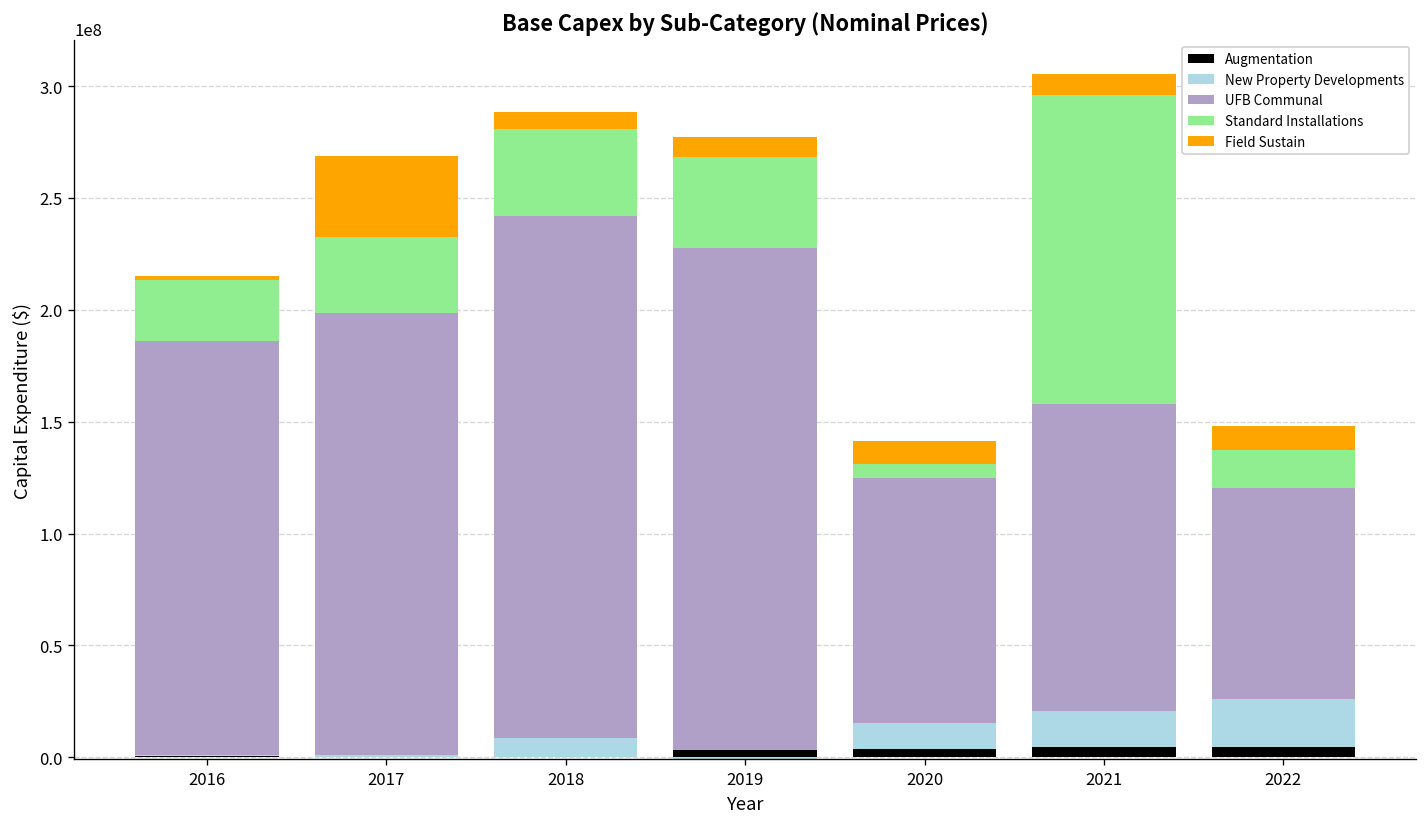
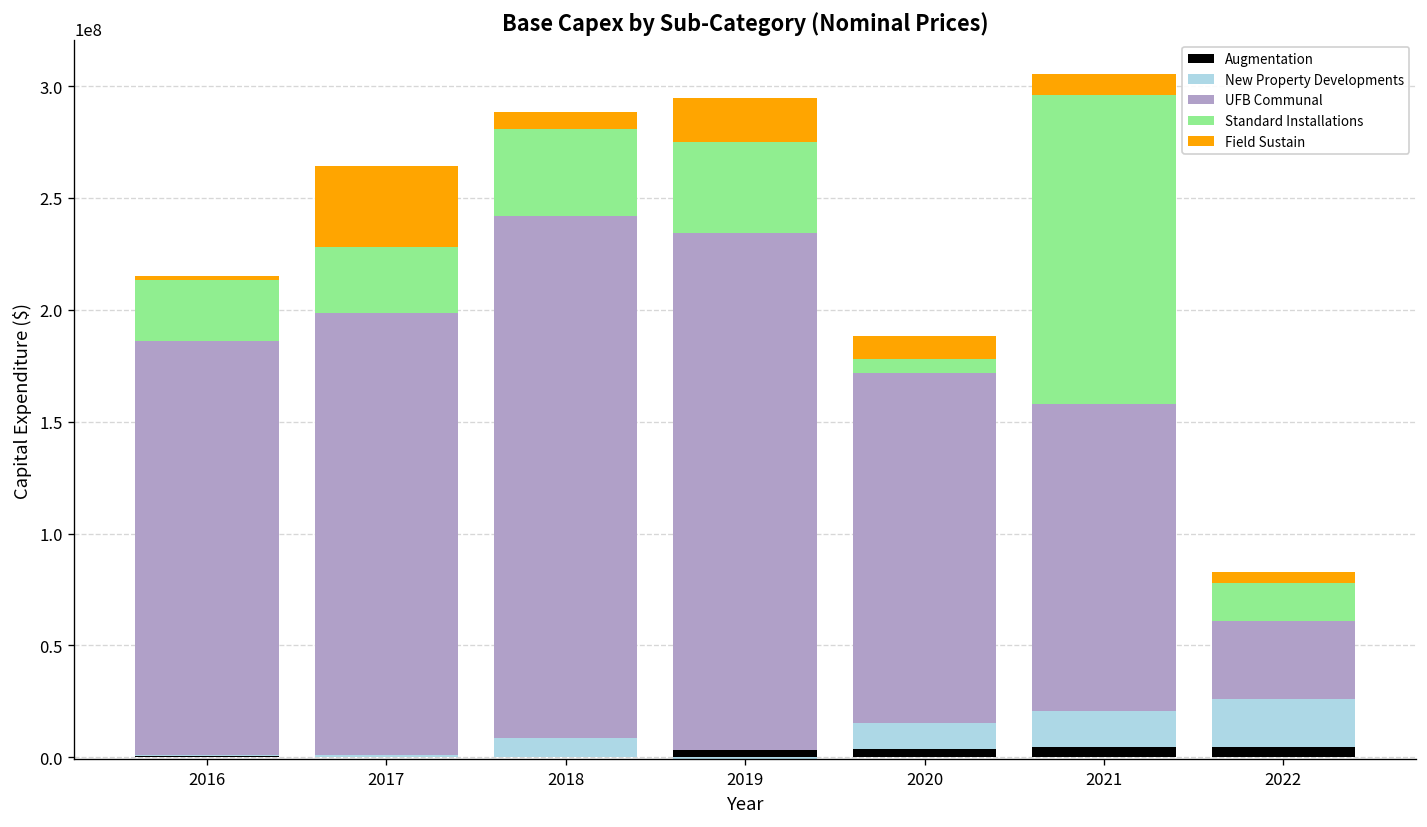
Standard Installations, 2017: 34000000 -> 30000000
UFB Communal, 2019: 225000000 -> 231000000
Field Sustain, 2019: 9000000 -> 19000000
UFB Communal, 2020: 109000000 -> 156000000
UFB Communal, 2022: 94000000 -> 35000000
Field Sustain, 2022: 11000000 -> 5000000
